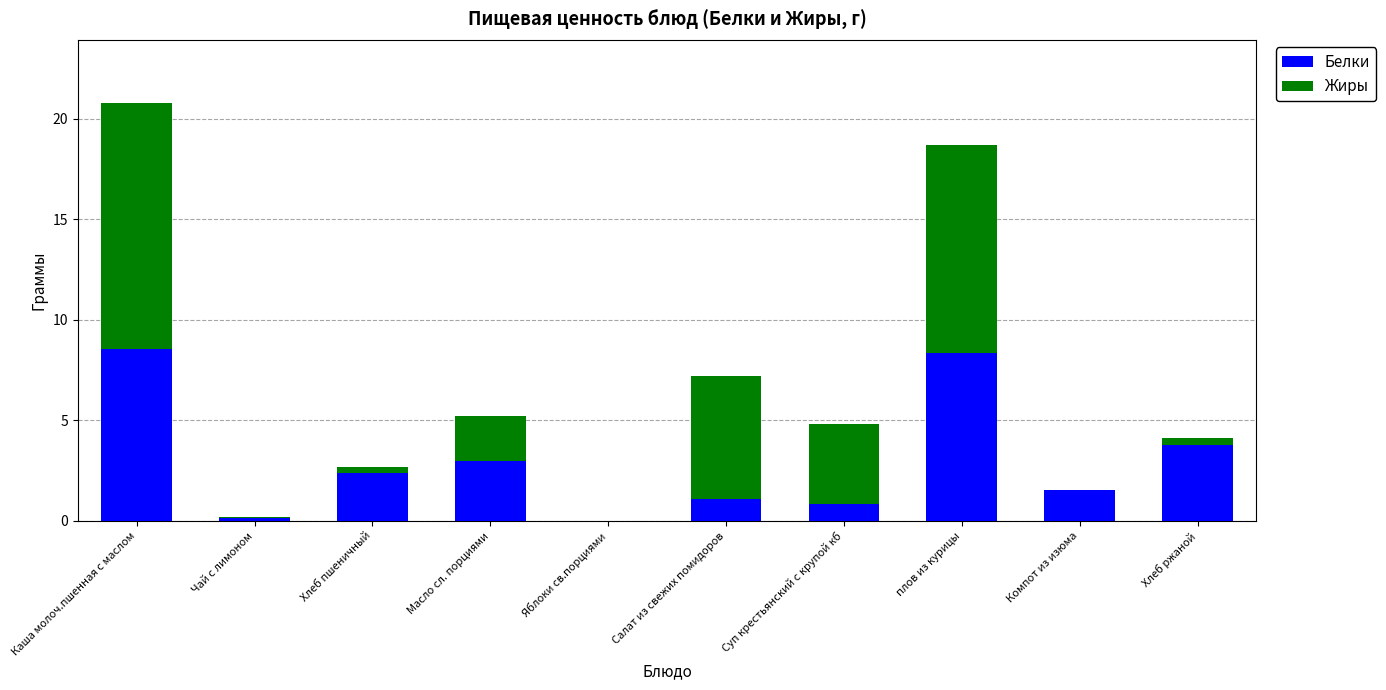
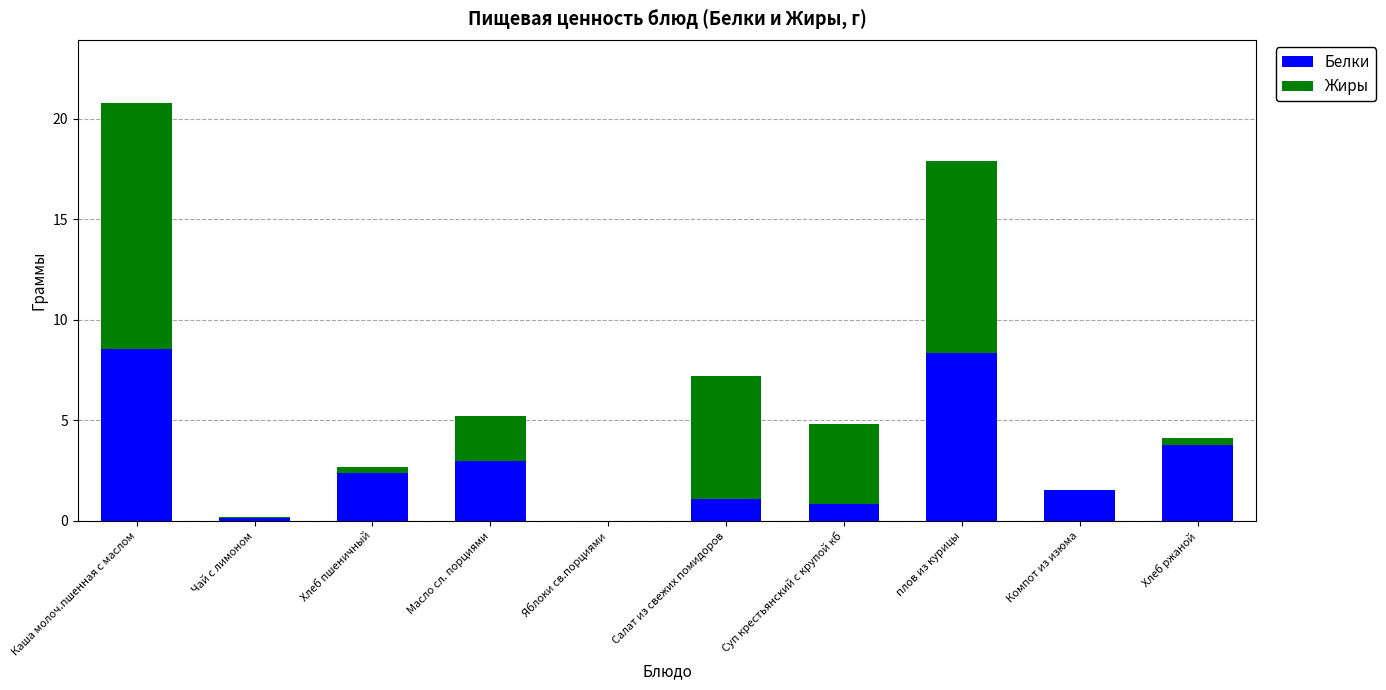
Жиры, плов из курицы: 10.3 -> 9.5
